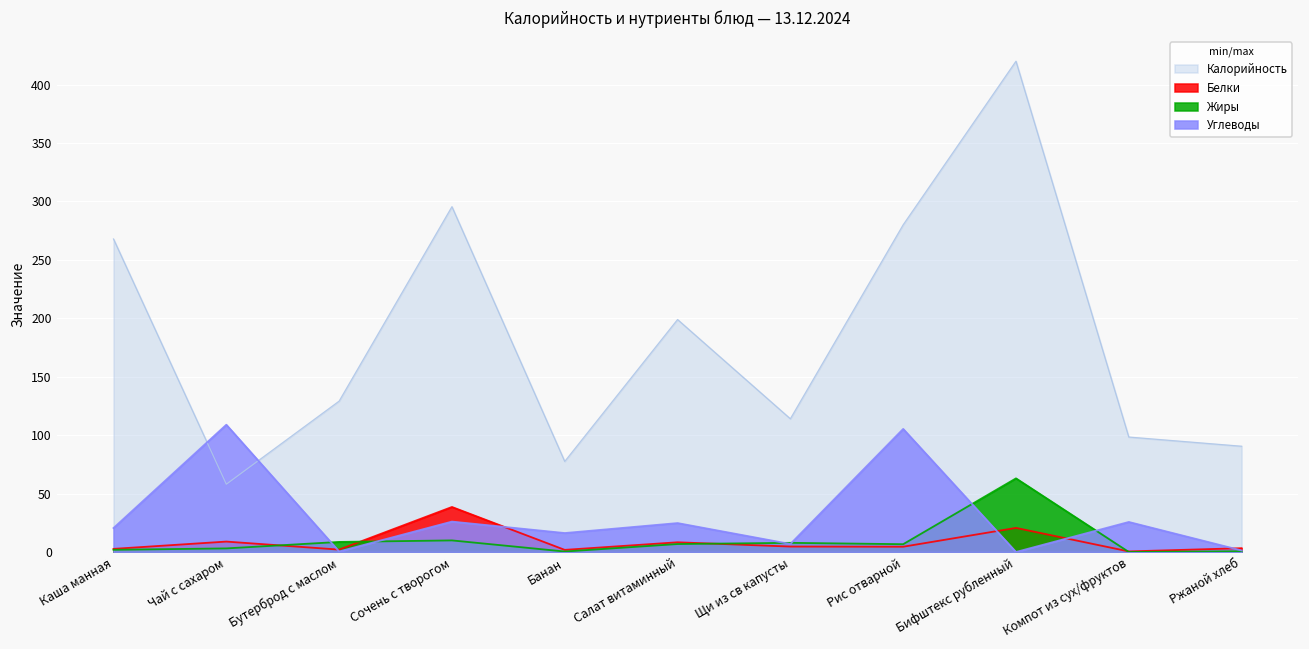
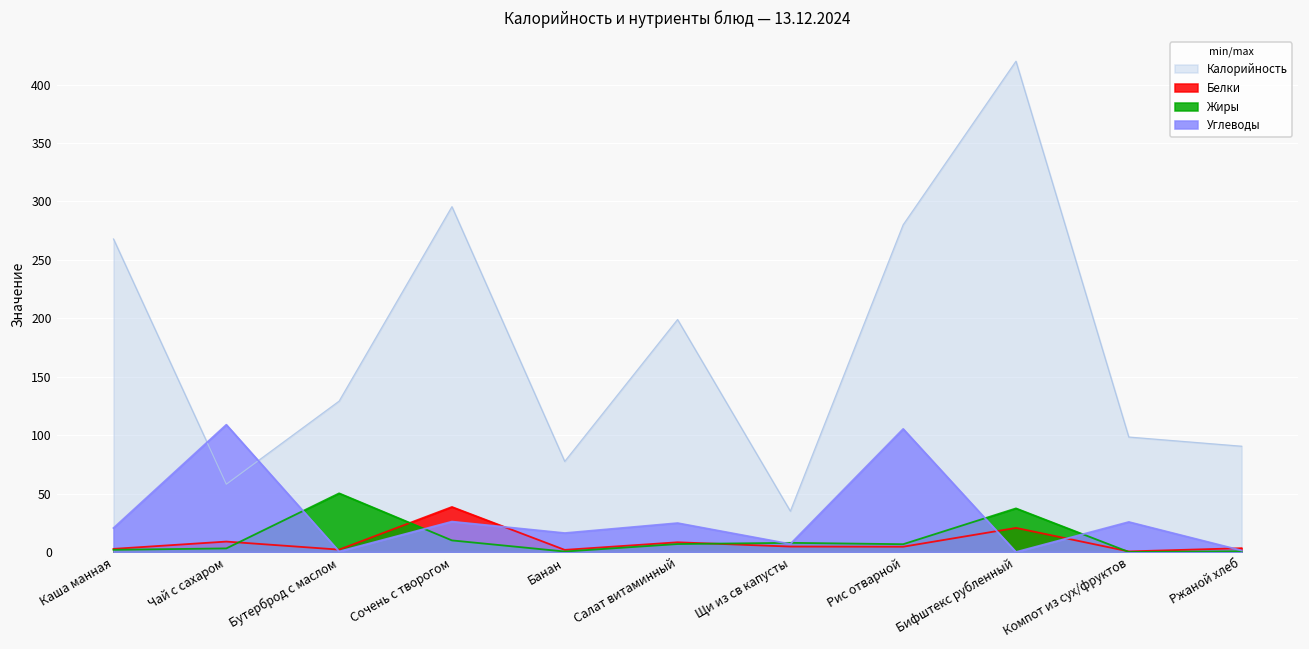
Жиры, Бутерброд с маслом: 9 -> 50
Калорийность, Щи из св капусты: 114 -> 35
Жиры, Бифштекс рубленный: 63 -> 37
